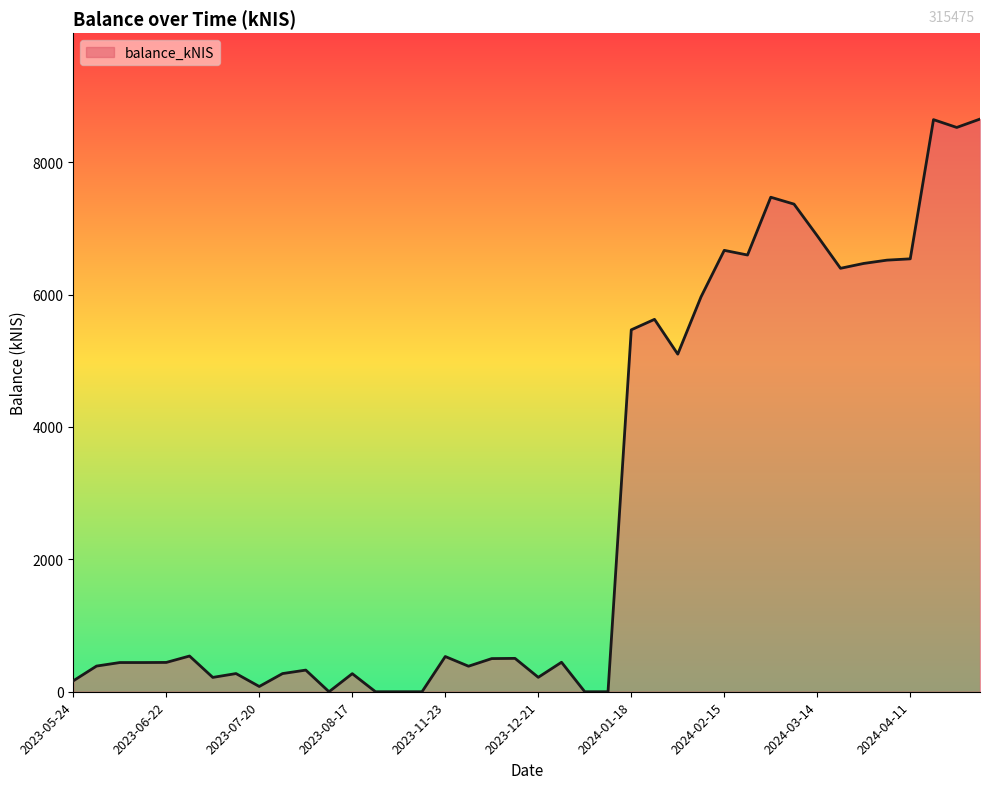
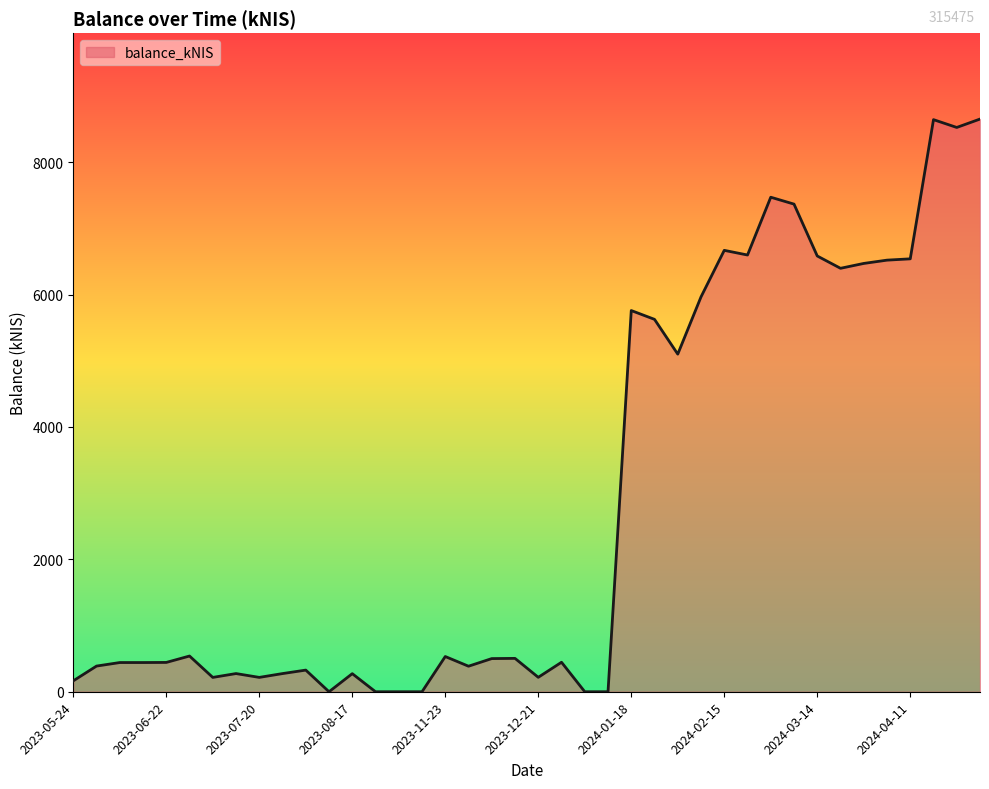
2023-07-20: 100 -> 200
2024-01-18: 5500 -> 5800
2024-03-14: 6900 -> 6600
